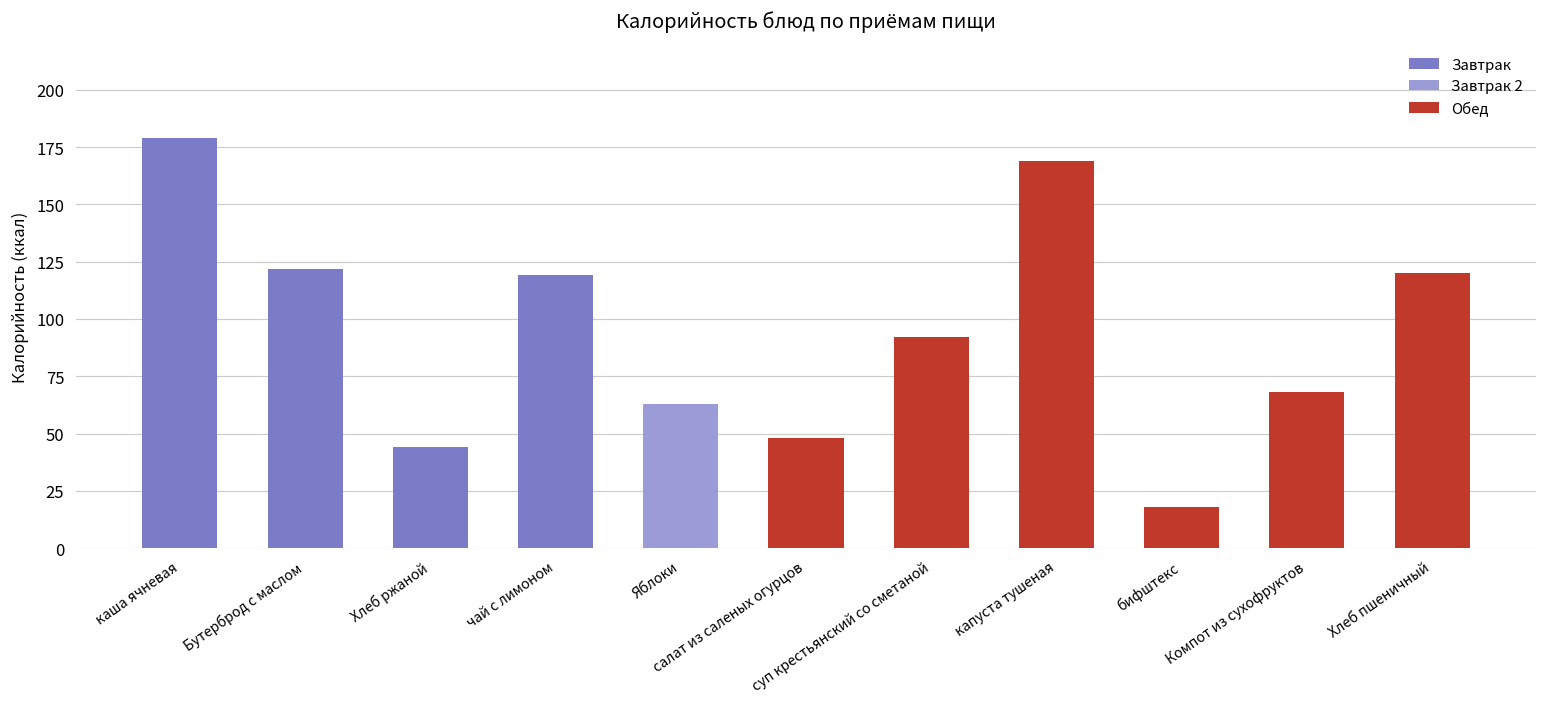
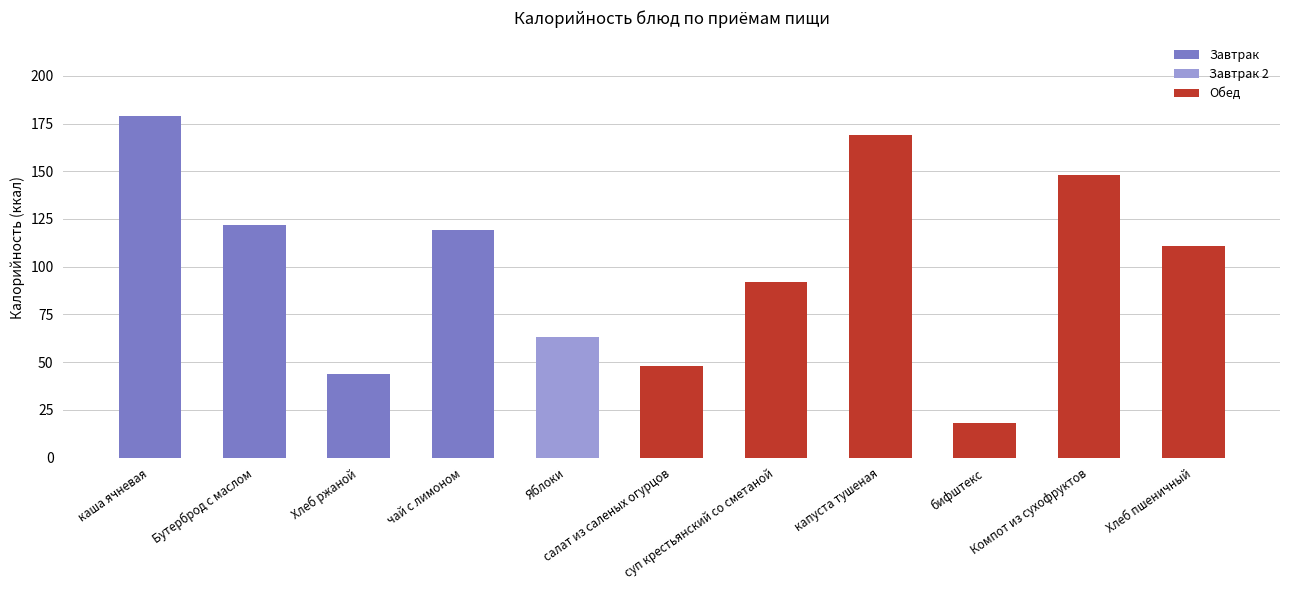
Обед, Компот из сухофруктов: 68 -> 148
Обед, Хлеб пшеничный: 120 -> 111
